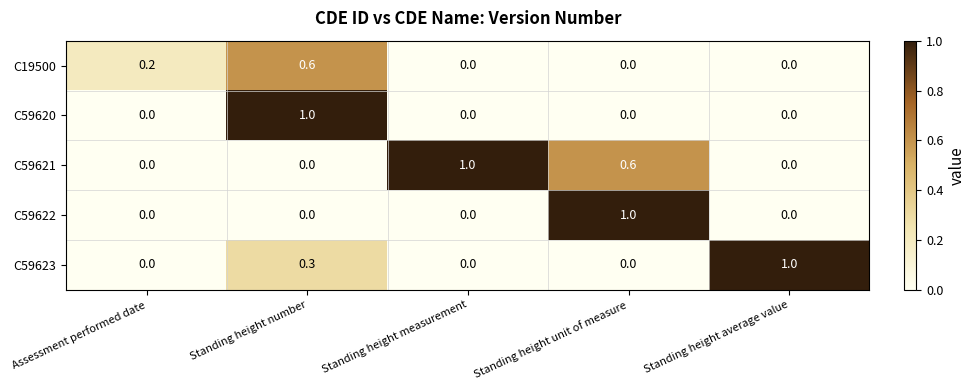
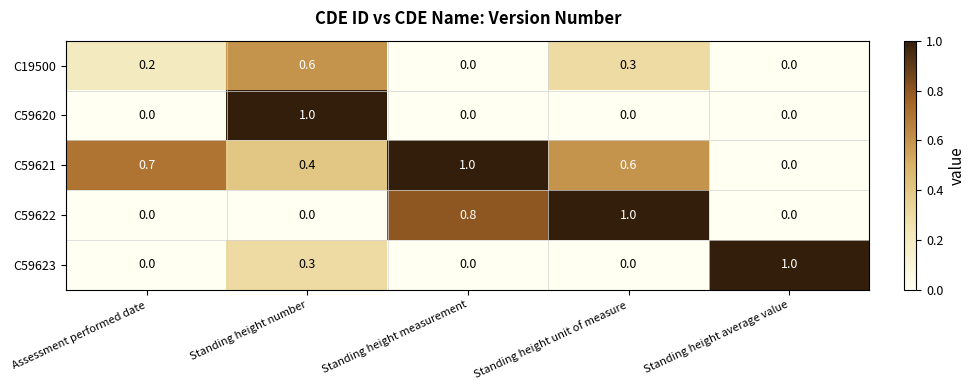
C19500, Standing height unit of measure: 0.0 -> 0.3
C59621, Assessment performed date: 0.0 -> 0.7
C59621, Standing height number: 0.0 -> 0.4
C59622, Standing height measurement: 0.0 -> 0.8
